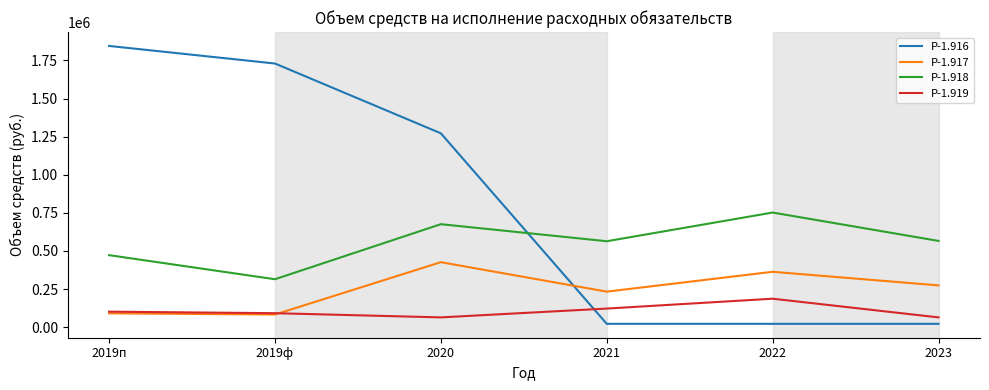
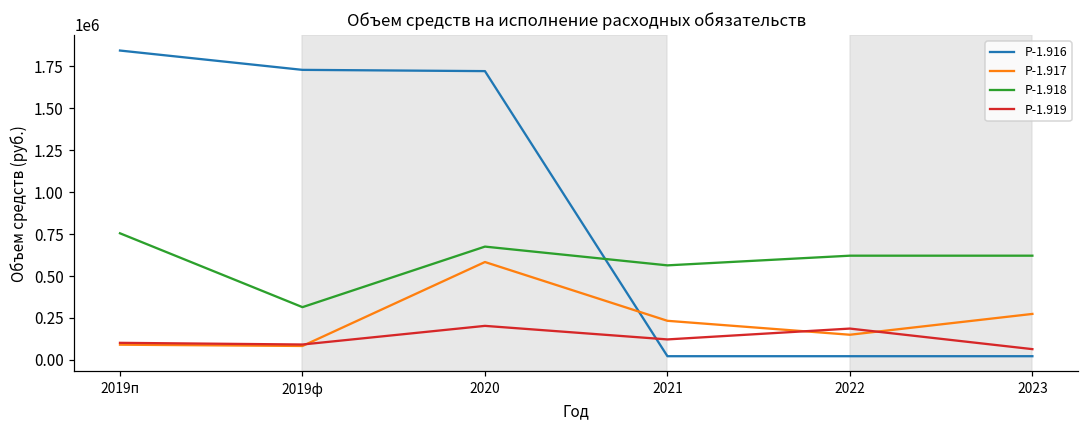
Р-1.918, 2019п: 470000 -> 750000
Р-1.916, 2020: 1270000 -> 1720000
Р-1.917, 2020: 430000 -> 580000
Р-1.919, 2020: 60000 -> 200000
Р-1.917, 2022: 360000 -> 150000
Р-1.918, 2022: 750000 -> 620000
Р-1.918, 2023: 570000 -> 620000
